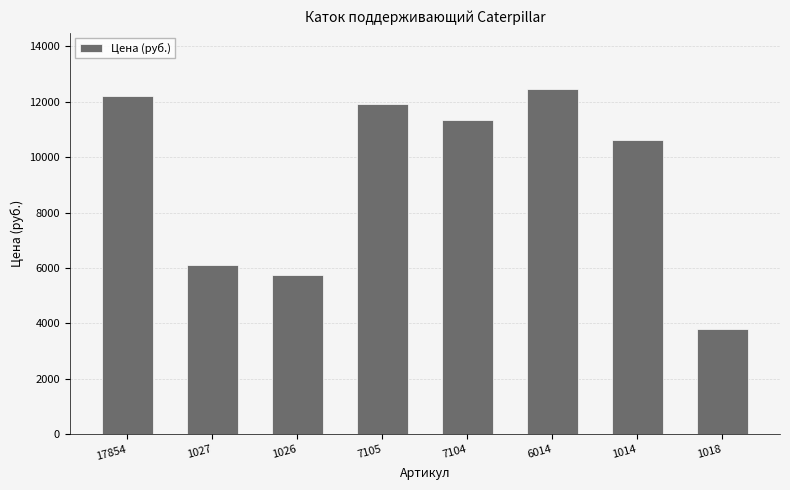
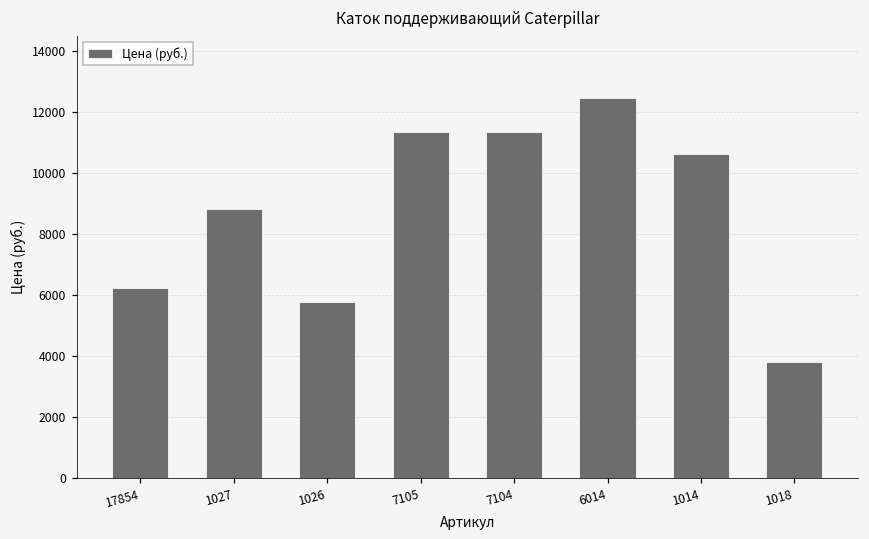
17854: 12200 -> 6200
1027: 6100 -> 8800
7105: 11900 -> 11400
